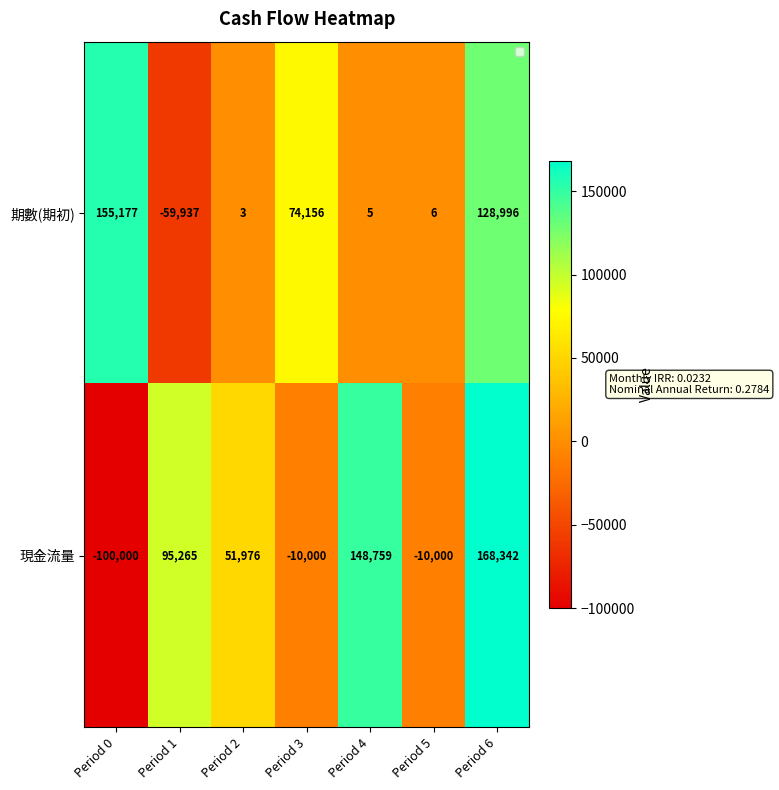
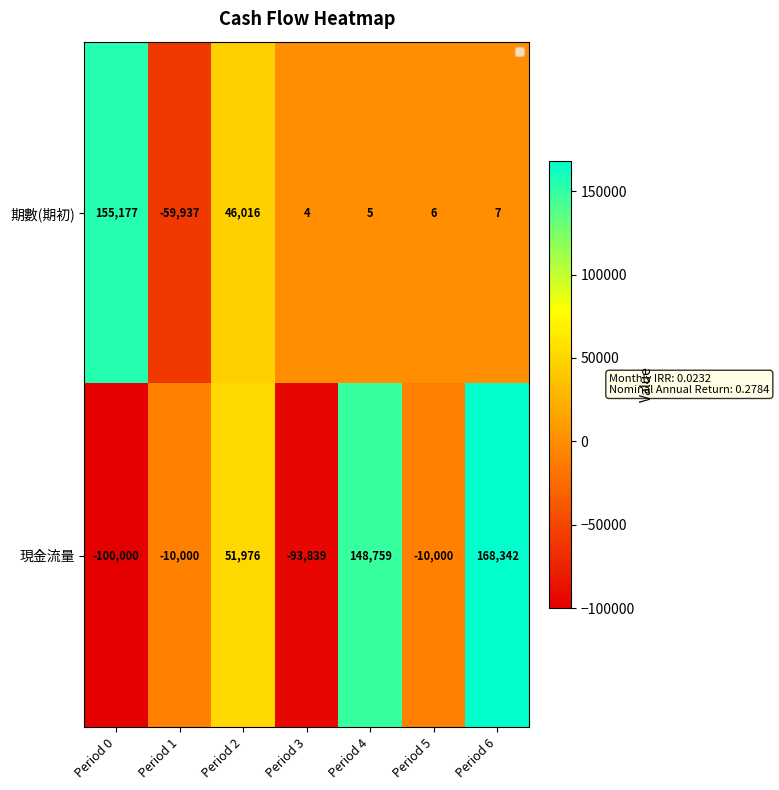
期數(期初), Period 2: 3 -> 46,016
期數(期初), Period 3: 74,156 -> 4
期數(期初), Period 6: 128,996 -> 7
現金流量, Period 1: 95,265 -> -10,000
現金流量, Period 3: -10,000 -> -93,839
